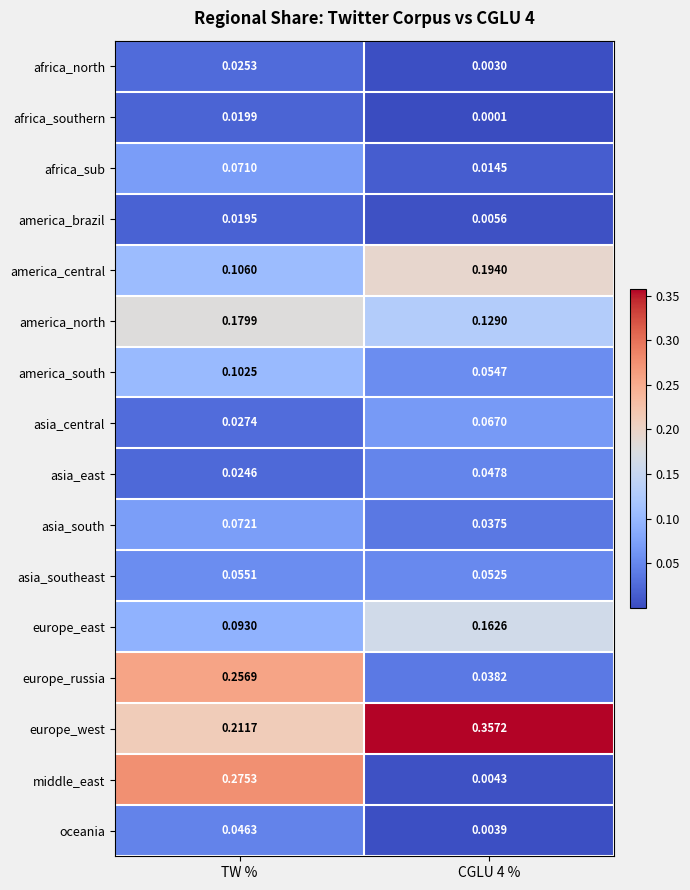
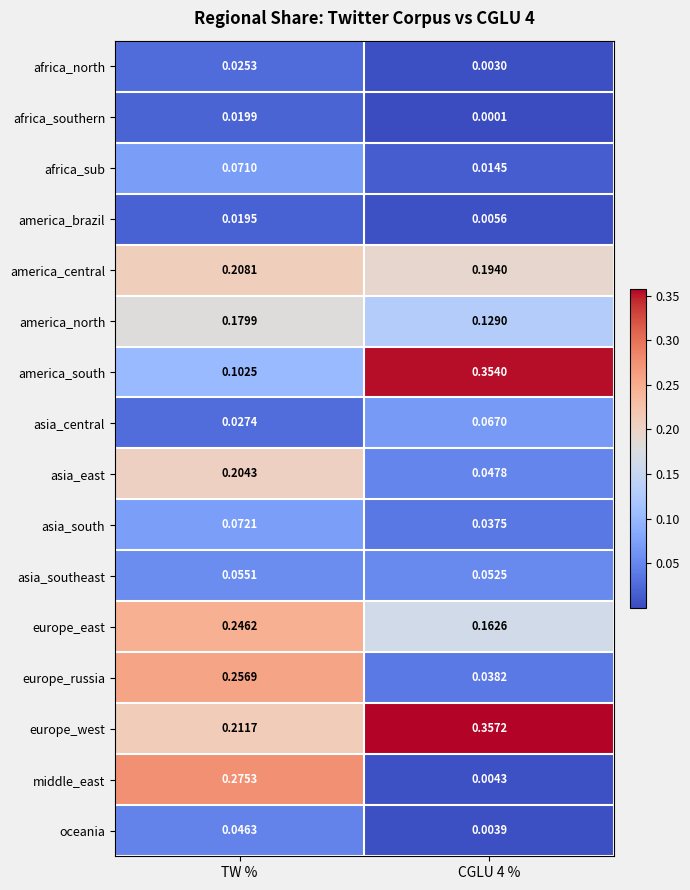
america_central, TW %: 0.1060 -> 0.2081
america_south, CGLU 4 %: 0.0547 -> 0.3540
asia_east, TW %: 0.0246 -> 0.2043
europe_east, TW %: 0.0930 -> 0.2462
